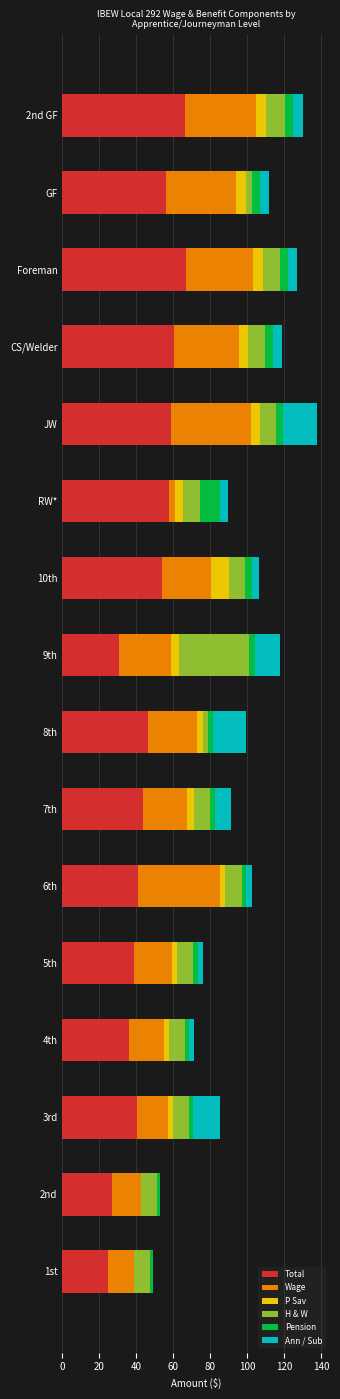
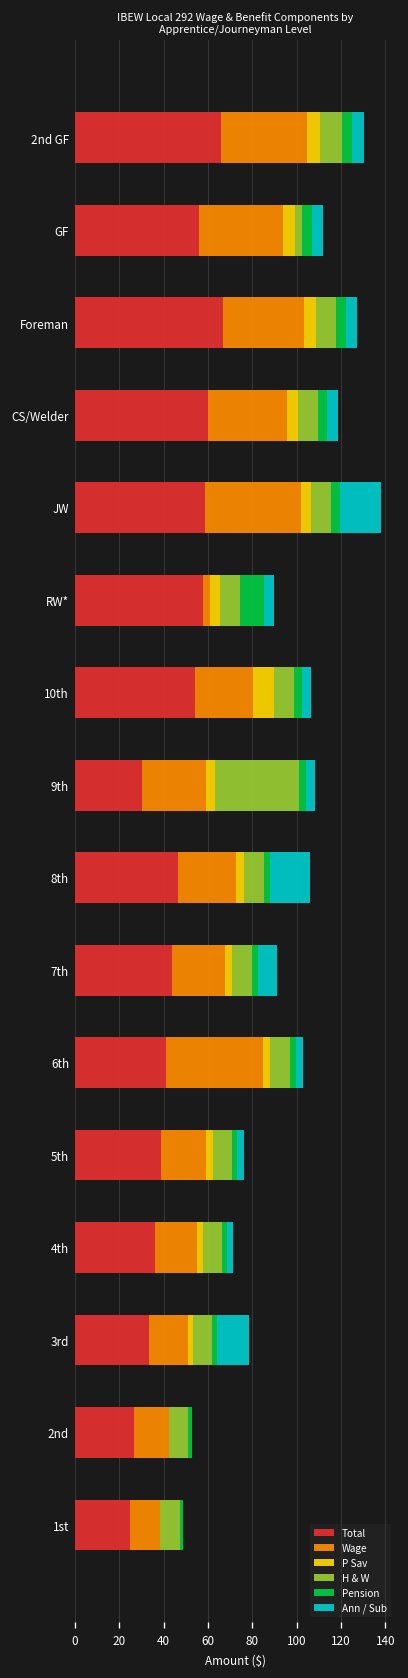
Ann / Sub, 9th: 14 -> 4
H & W, 8th: 2 -> 9
Total, 3rd: 40 -> 34
